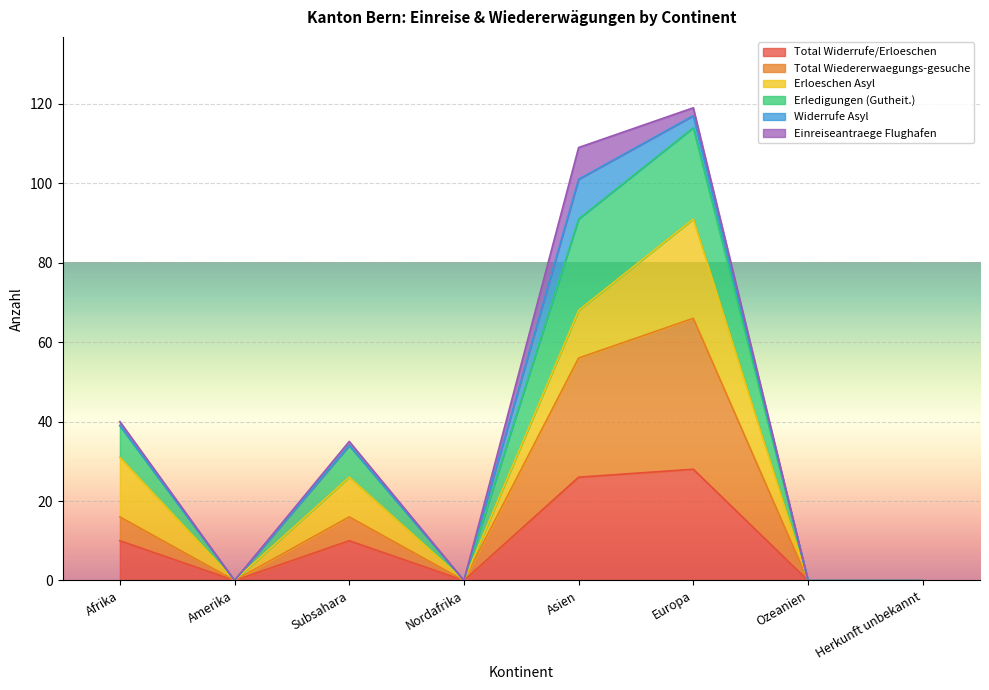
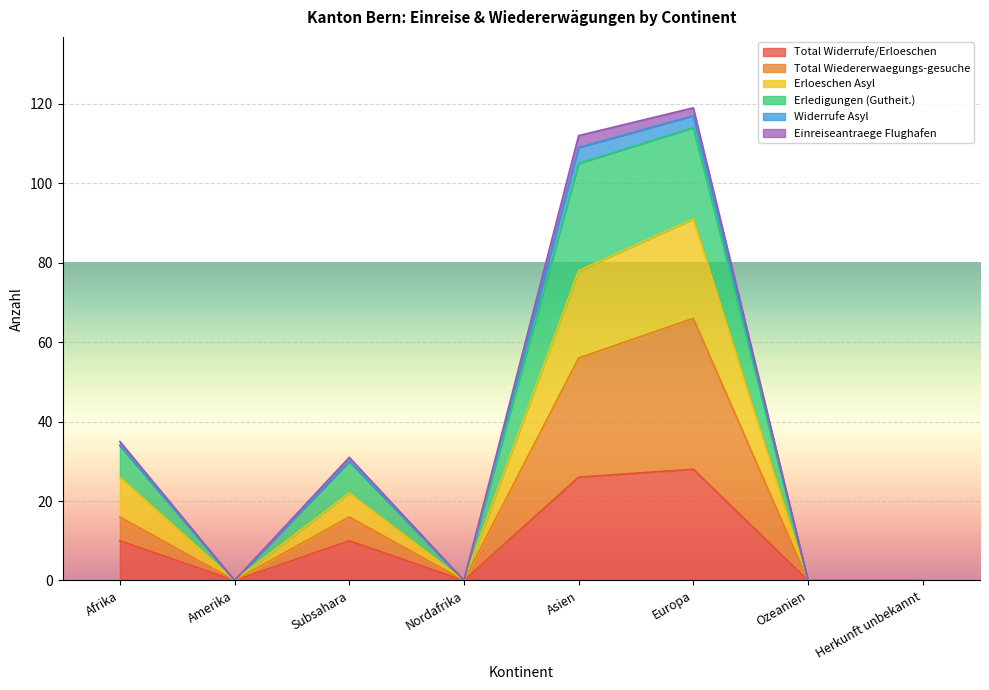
Erloeschen Asyl, Afrika: 15 -> 10
Erloeschen Asyl, Subsahara: 10 -> 6
Erloeschen Asyl, Asien: 12 -> 22
Erledigungen (Gutheit.), Asien: 23 -> 27
Widerrufe Asyl, Asien: 10 -> 4
Einreiseantraege Flughafen, Asien: 8 -> 3
